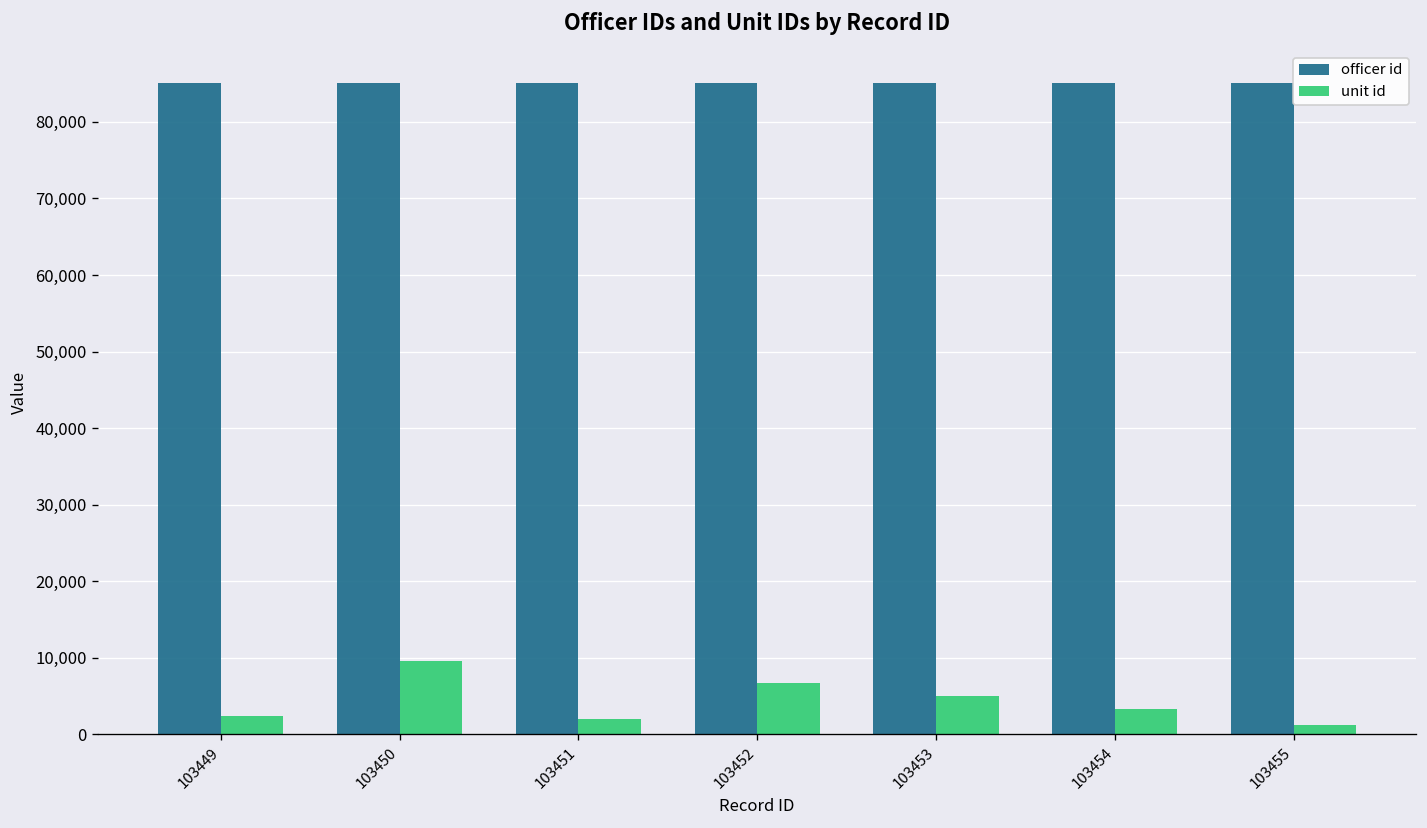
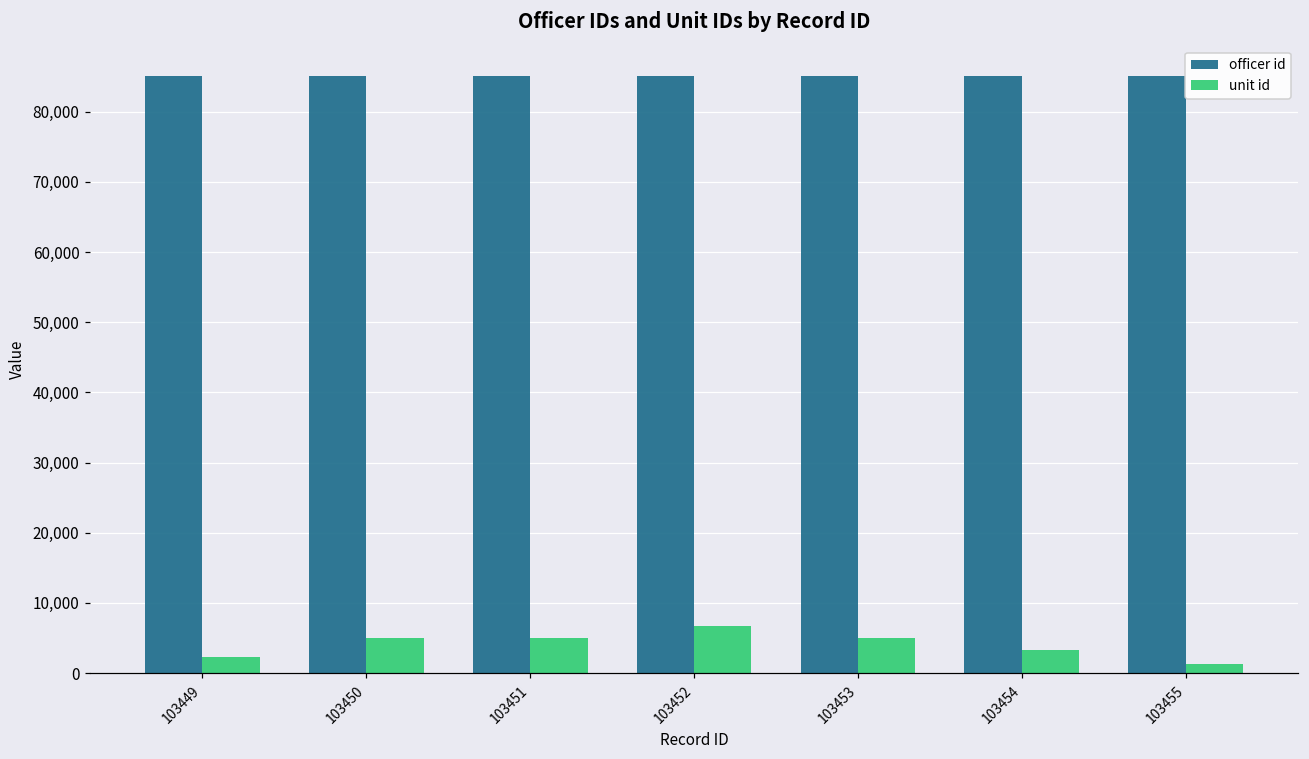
unit id, 103450: 10,000 -> 5,000
unit id, 103451: 2,000 -> 5,000
